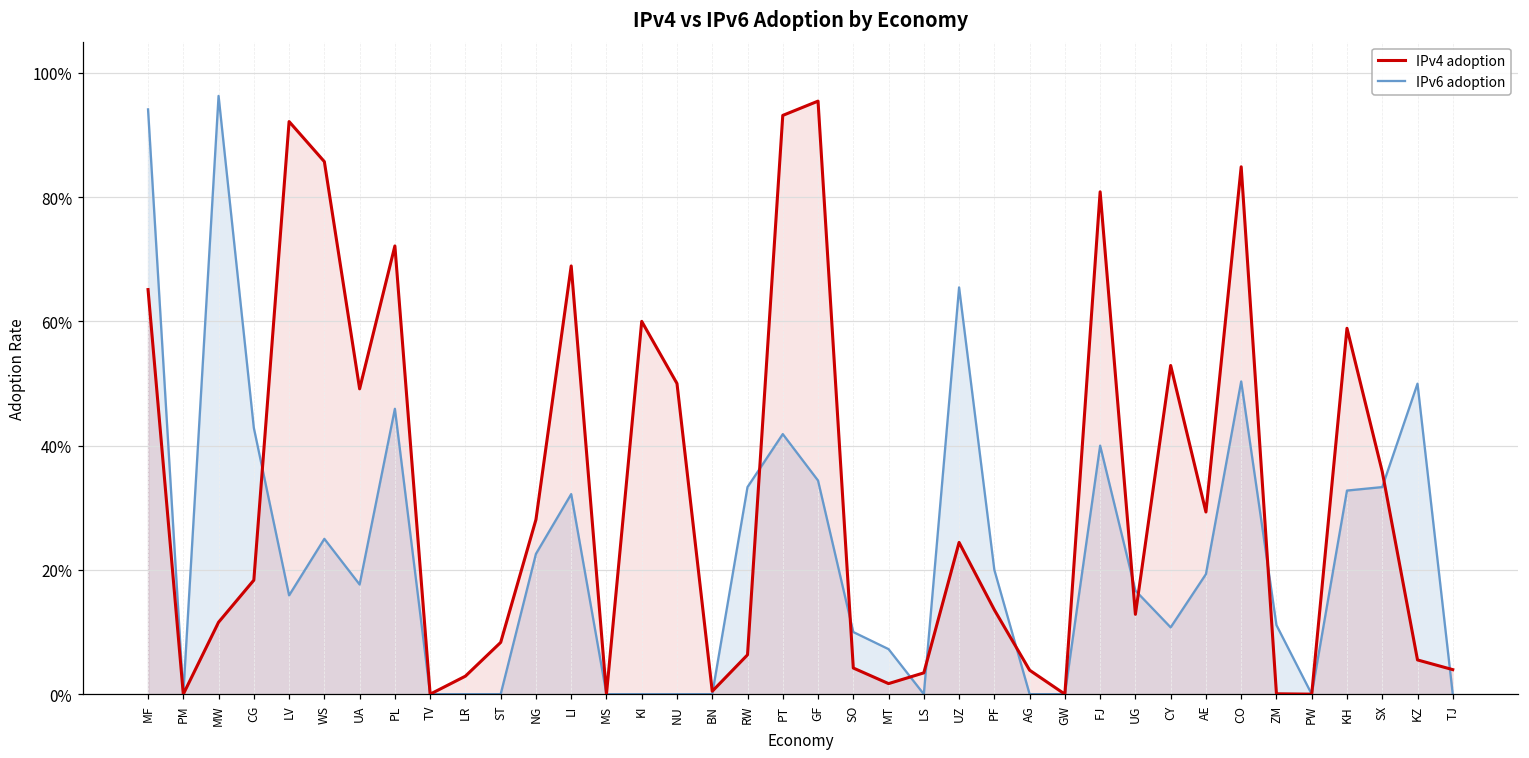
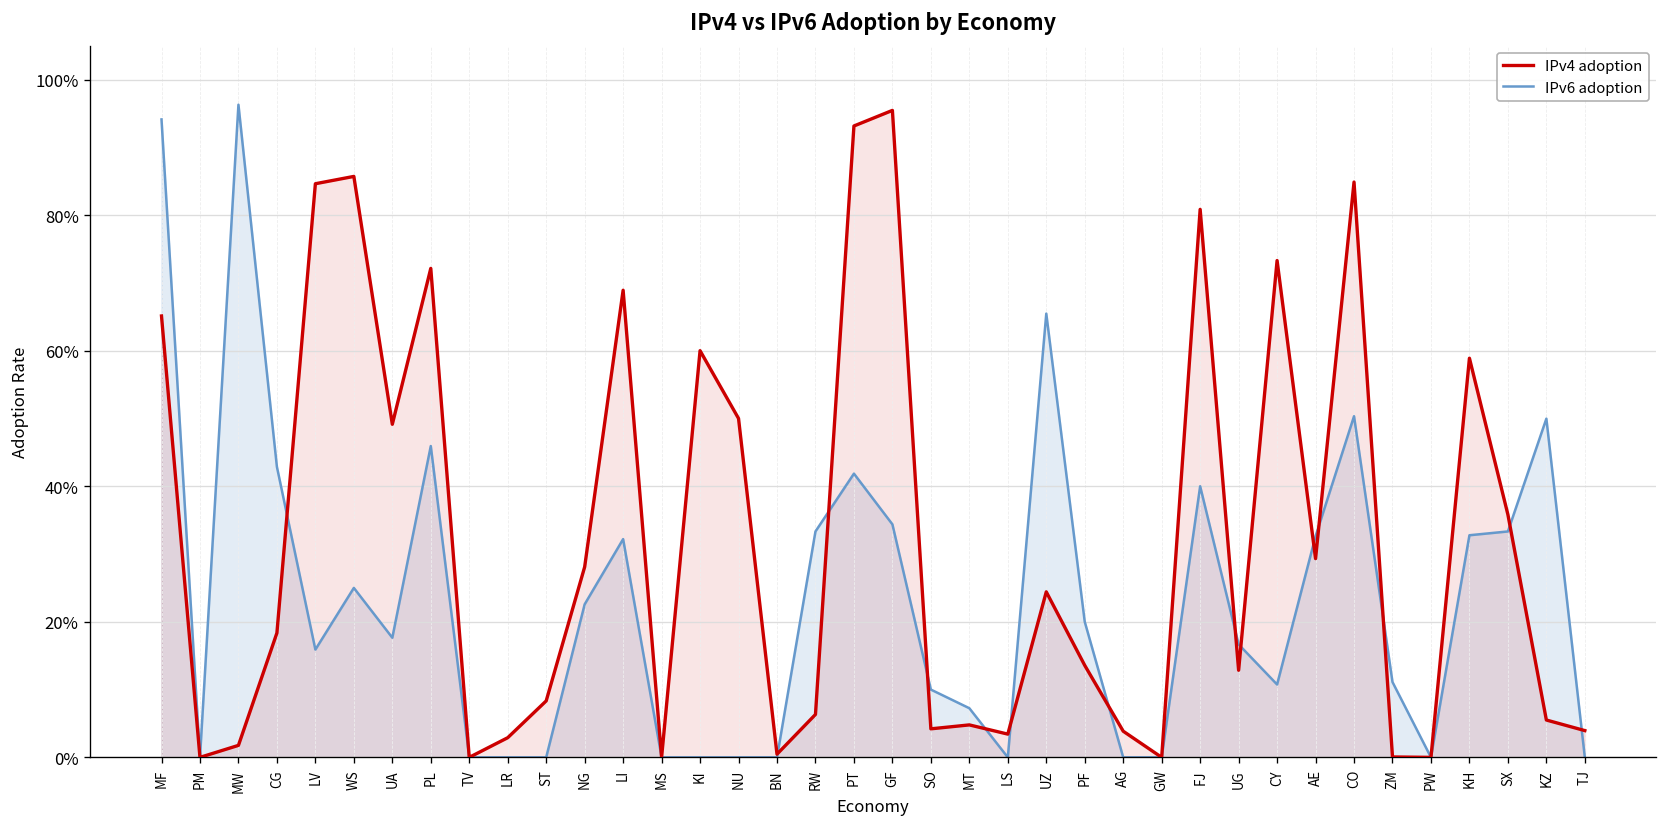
IPv4 adoption, MW: 12% -> 2%
IPv4 adoption, LV: 92% -> 85%
IPv4 adoption, MT: 2% -> 5%
IPv4 adoption, CY: 53% -> 73%
IPv6 adoption, AE: 19% -> 33%
